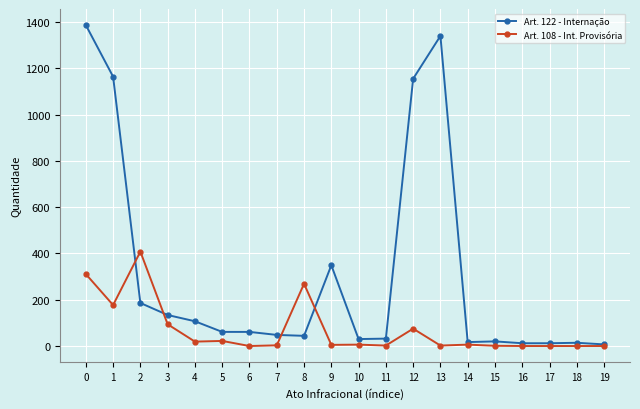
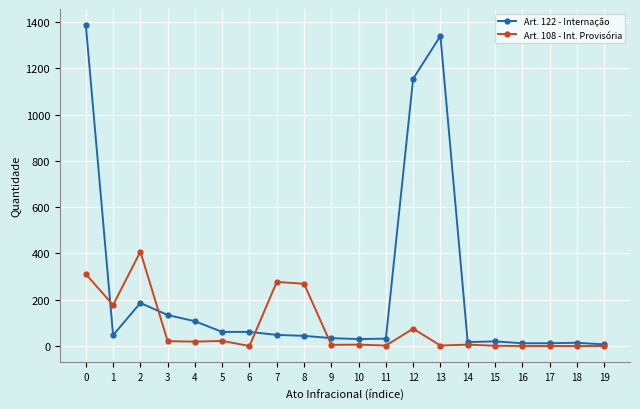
Art. 122 - Internação, 1: 1160 -> 50
Art. 108 - Int. Provisória, 3: 90 -> 20
Art. 108 - Int. Provisória, 7: 0 -> 280
Art. 122 - Internação, 9: 350 -> 30
